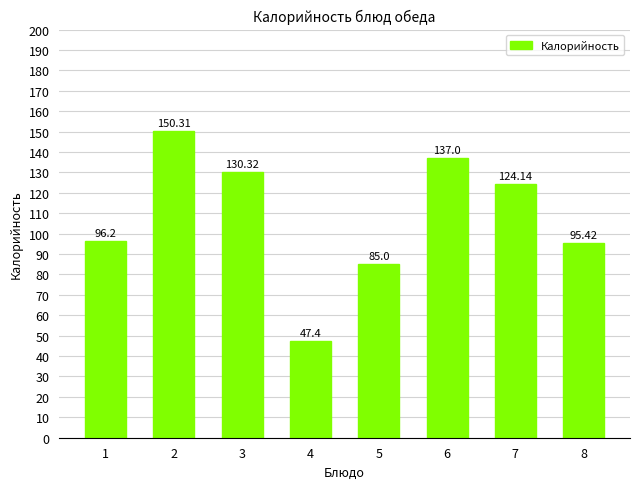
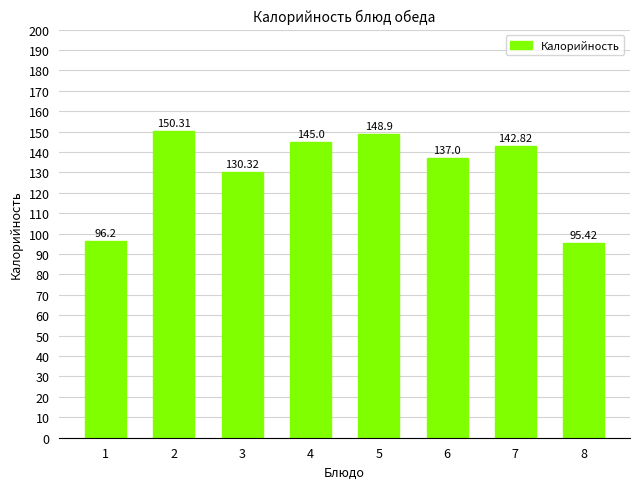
4: 47.4 -> 145.0
5: 85.0 -> 148.9
7: 124.14 -> 142.82
